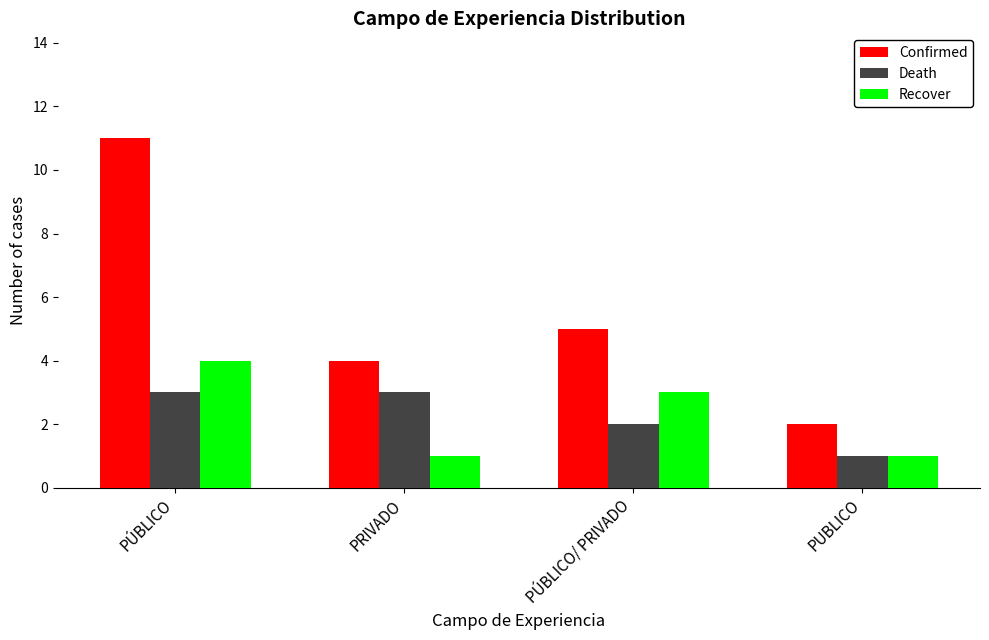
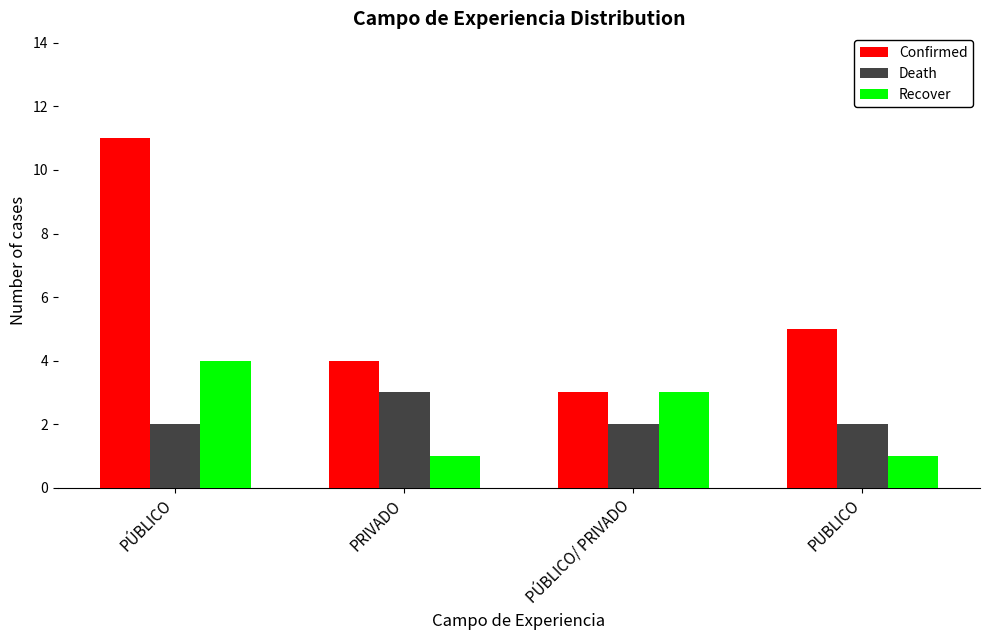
Death, PÚBLICO: 3 -> 2
Confirmed, PÚBLICO/ PRIVADO: 5 -> 3
Confirmed, PUBLICO: 2 -> 5
Death, PUBLICO: 1 -> 2
